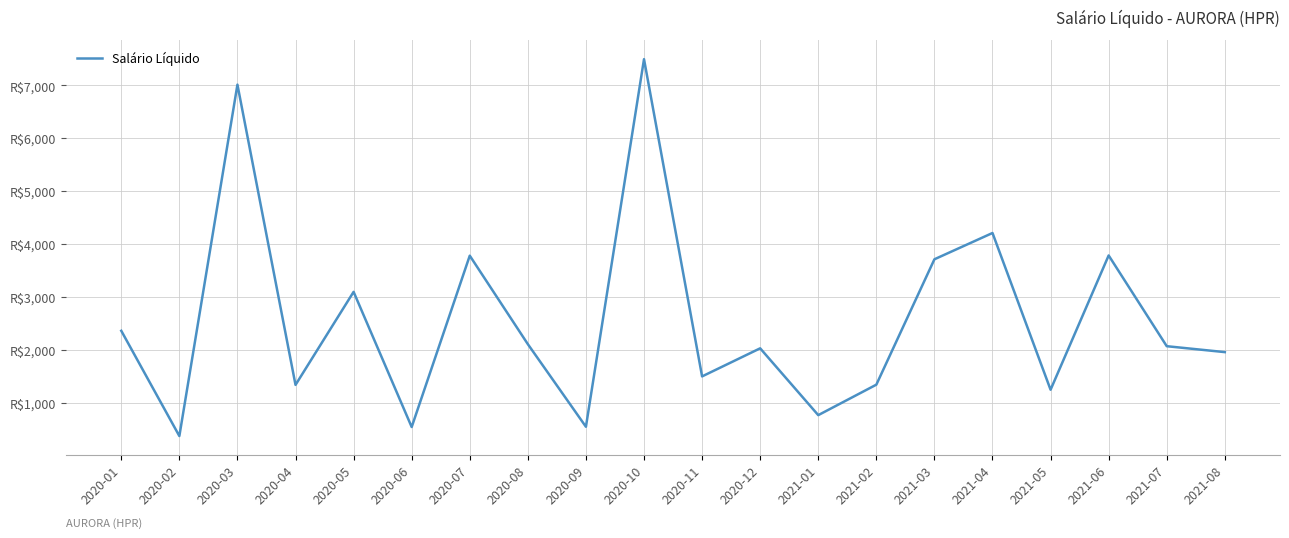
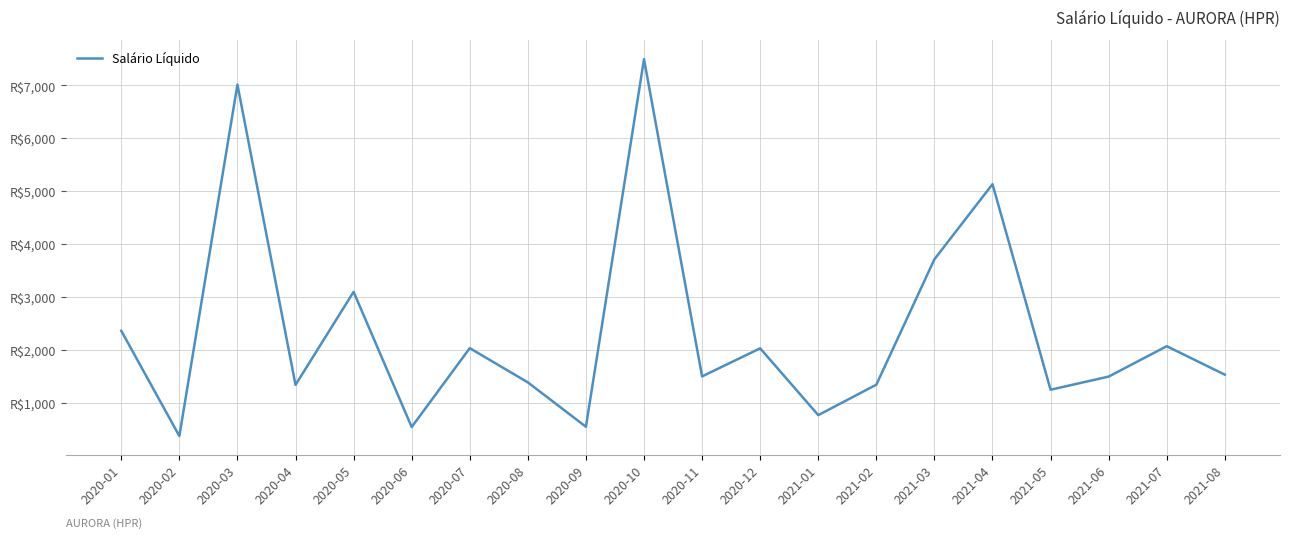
2020-07: R$3,800 -> R$2,000
2020-08: R$2,100 -> R$1,400
2021-04: R$4,200 -> R$5,100
2021-06: R$3,800 -> R$1,500
2021-08: R$2,000 -> R$1,500
